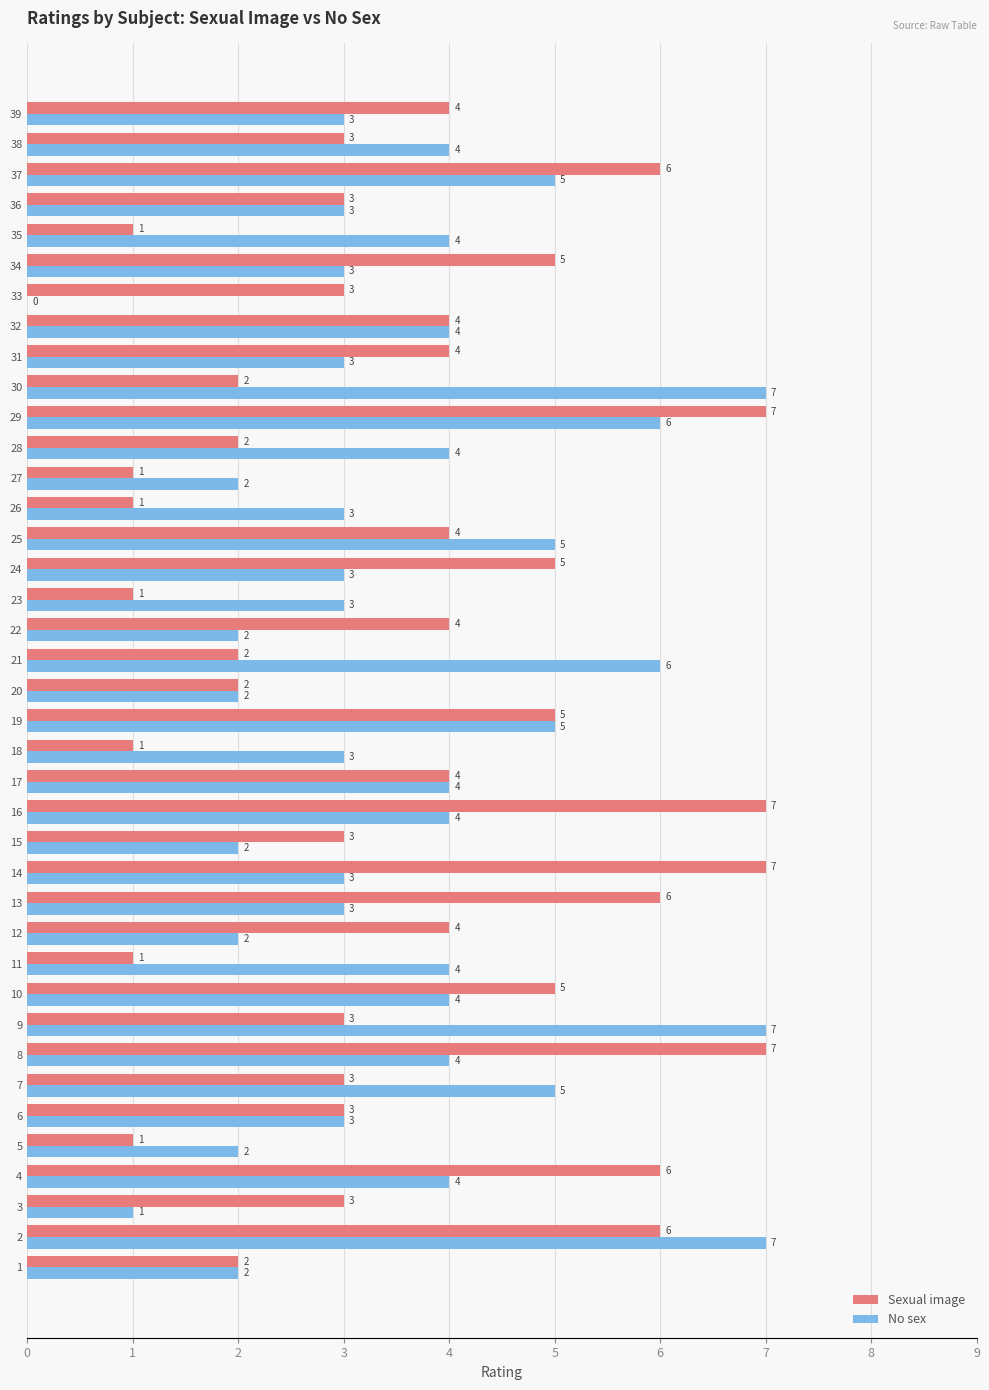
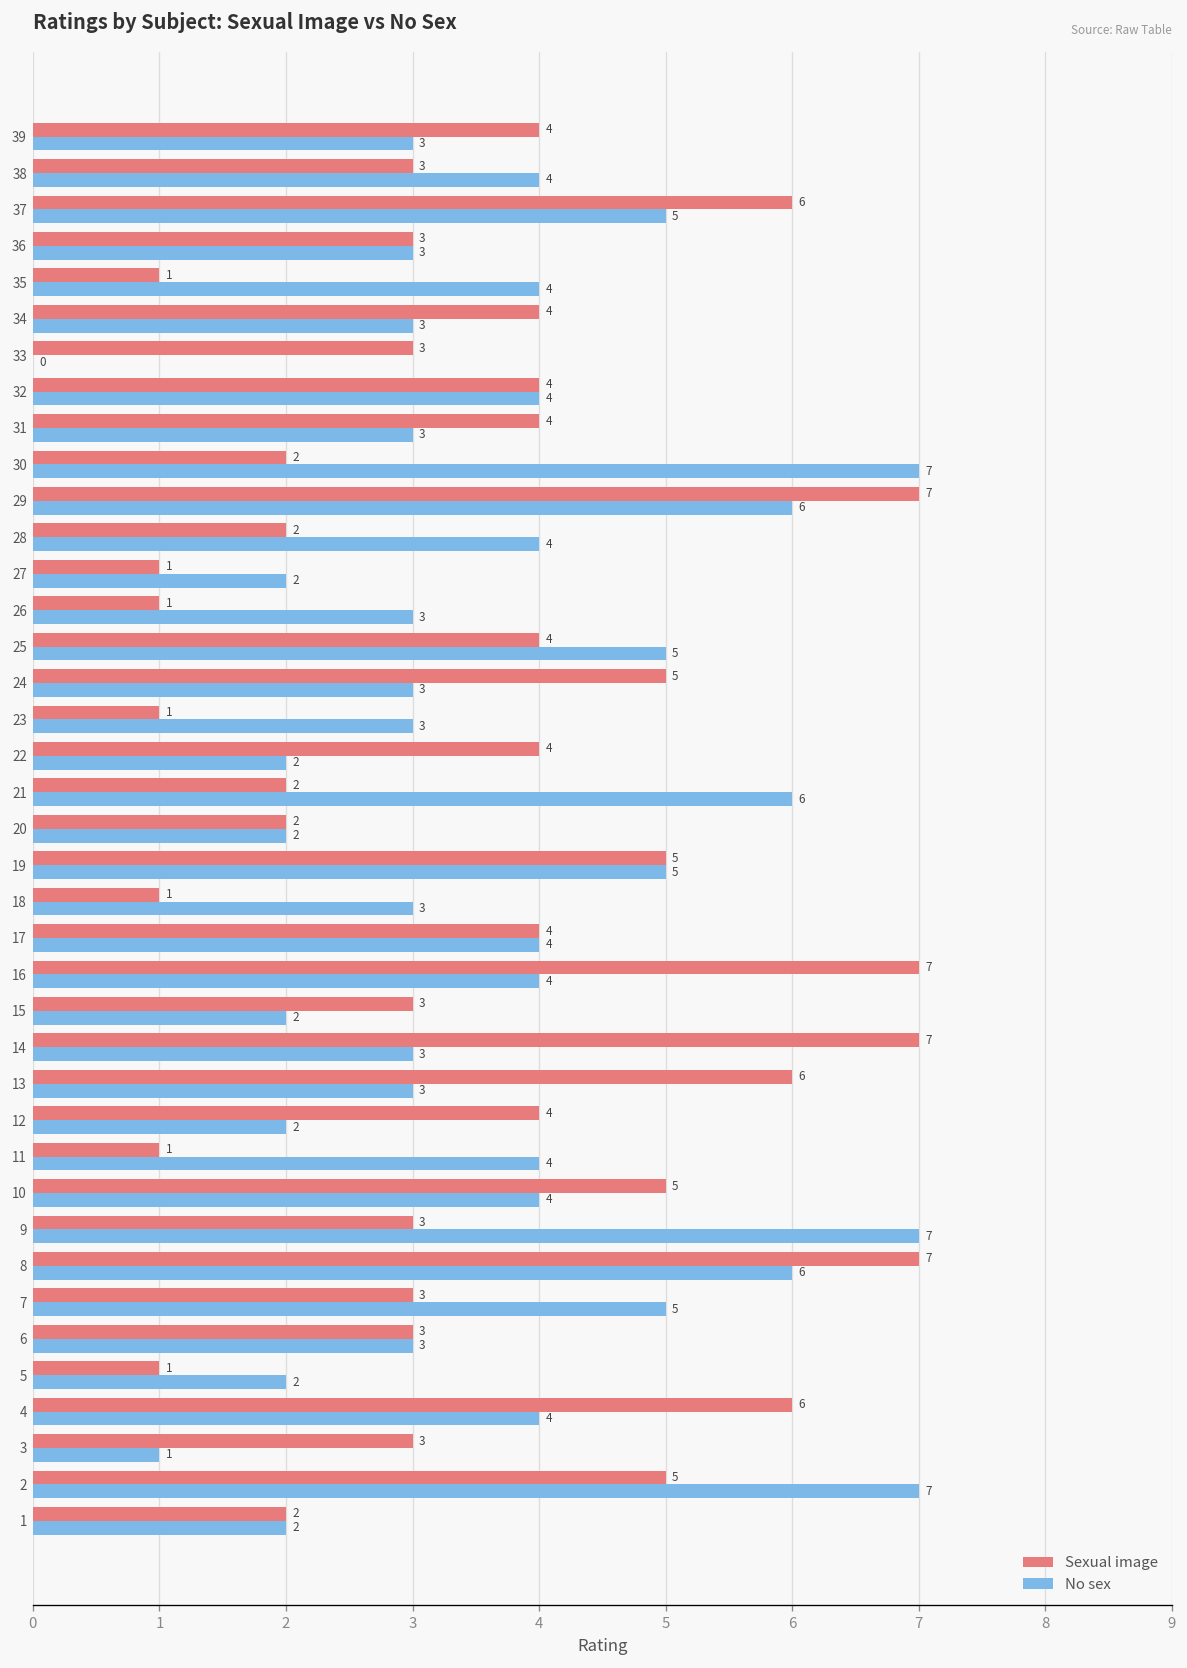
Sexual image, 34: 5 -> 4
No sex, 8: 4 -> 6
Sexual image, 2: 6 -> 5
